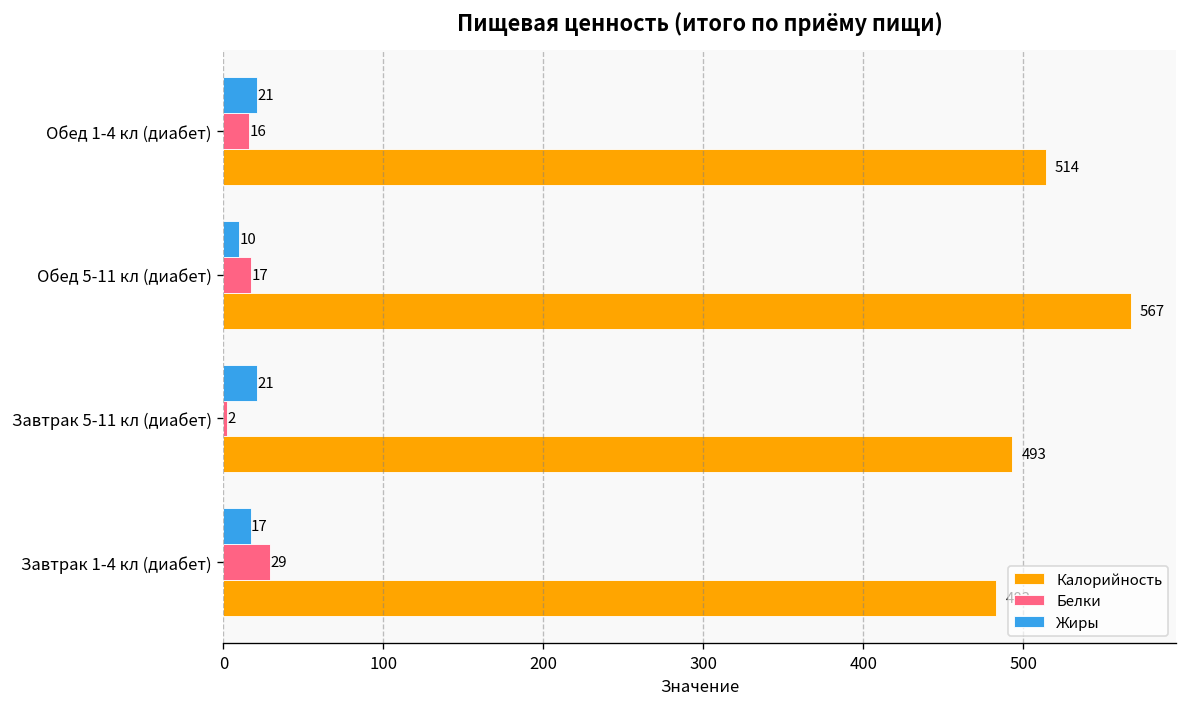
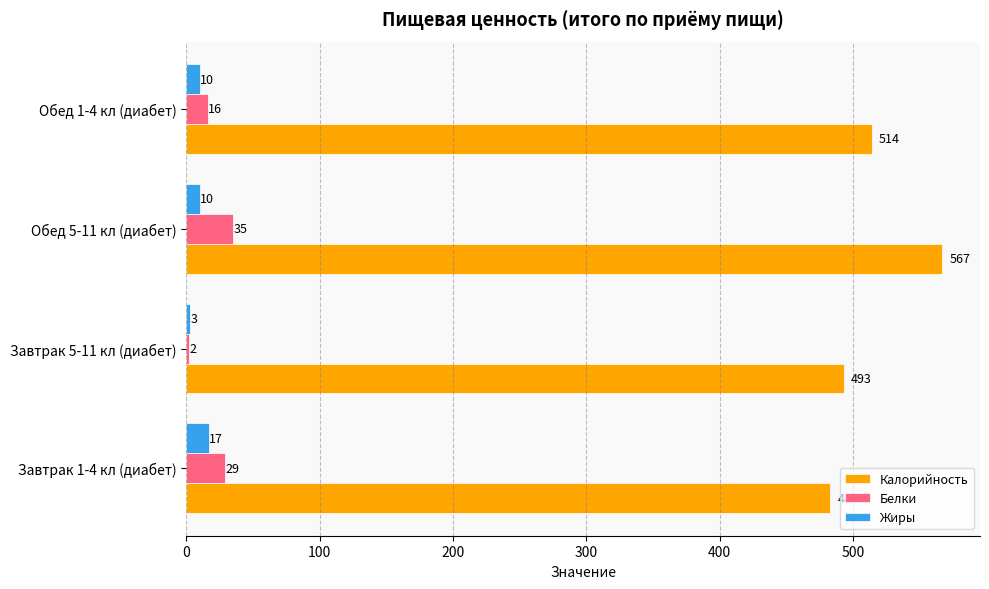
Жиры, Обед 1-4 кл (диабет): 21 -> 10
Белки, Обед 5-11 кл (диабет): 17 -> 35
Жиры, Завтрак 5-11 кл (диабет): 21 -> 3
